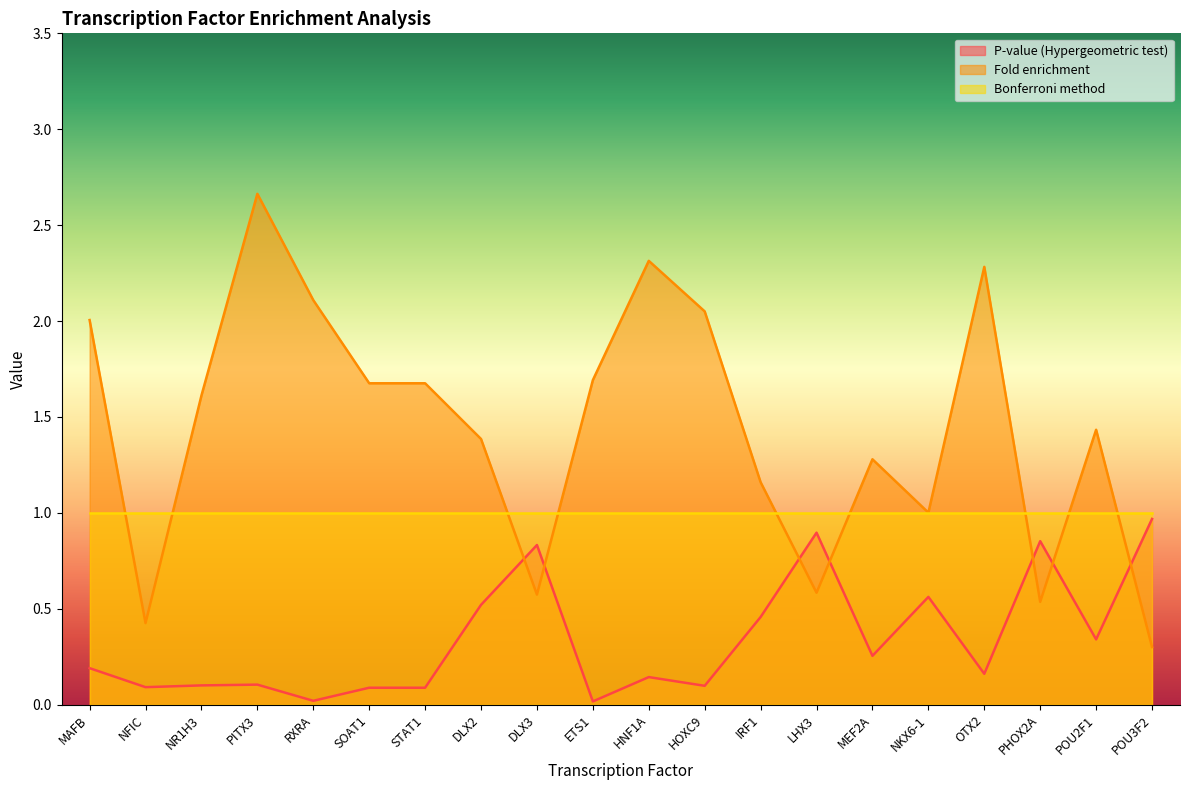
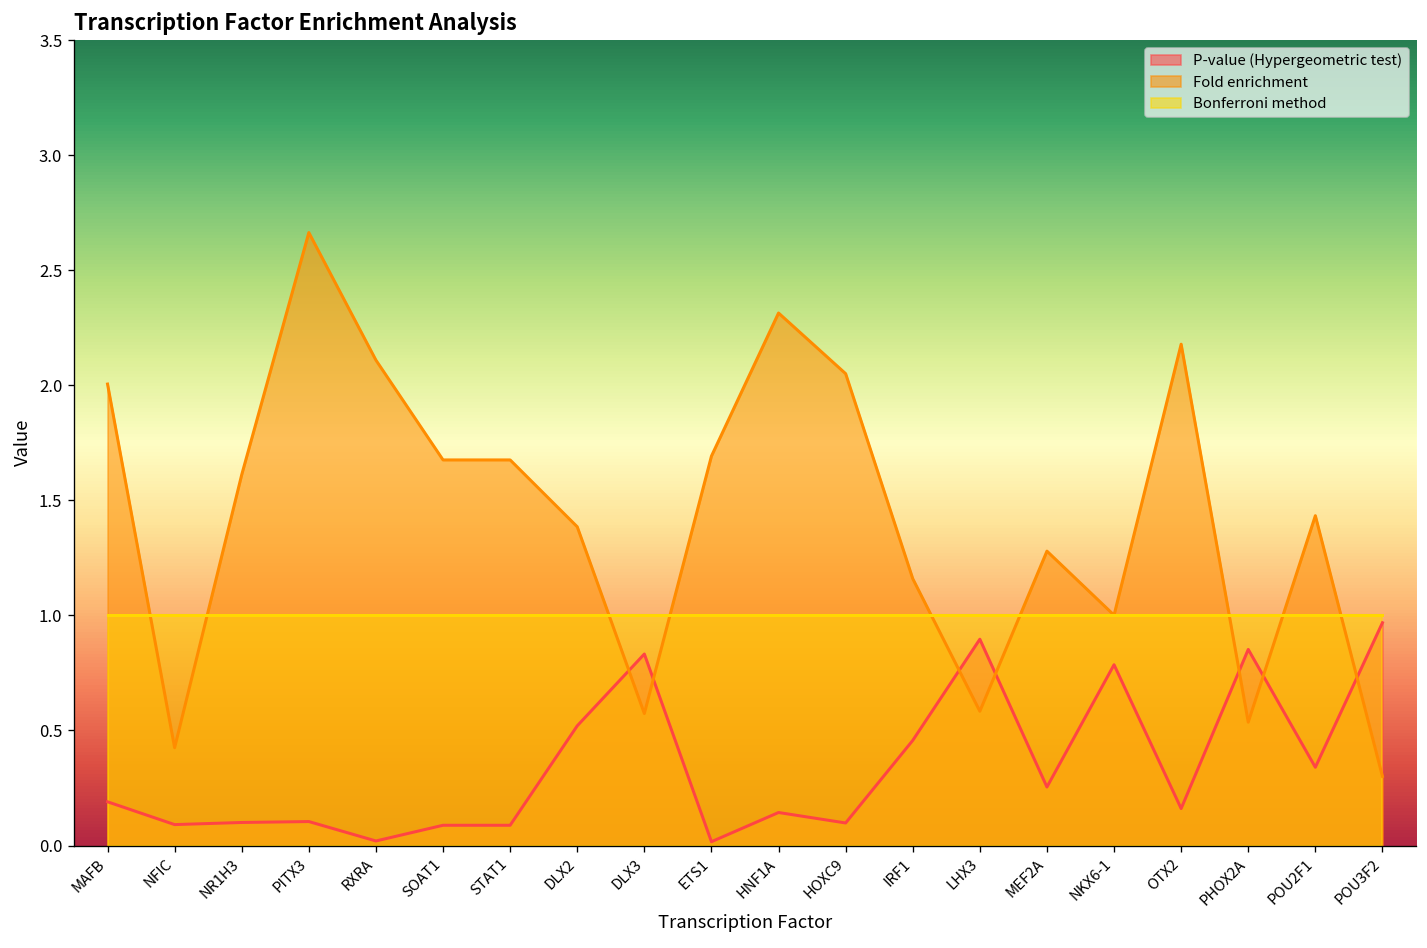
P-value (Hypergeometric test), NKX6-1: 0.56 -> 0.79
Fold enrichment, OTX2: 2.28 -> 2.18
